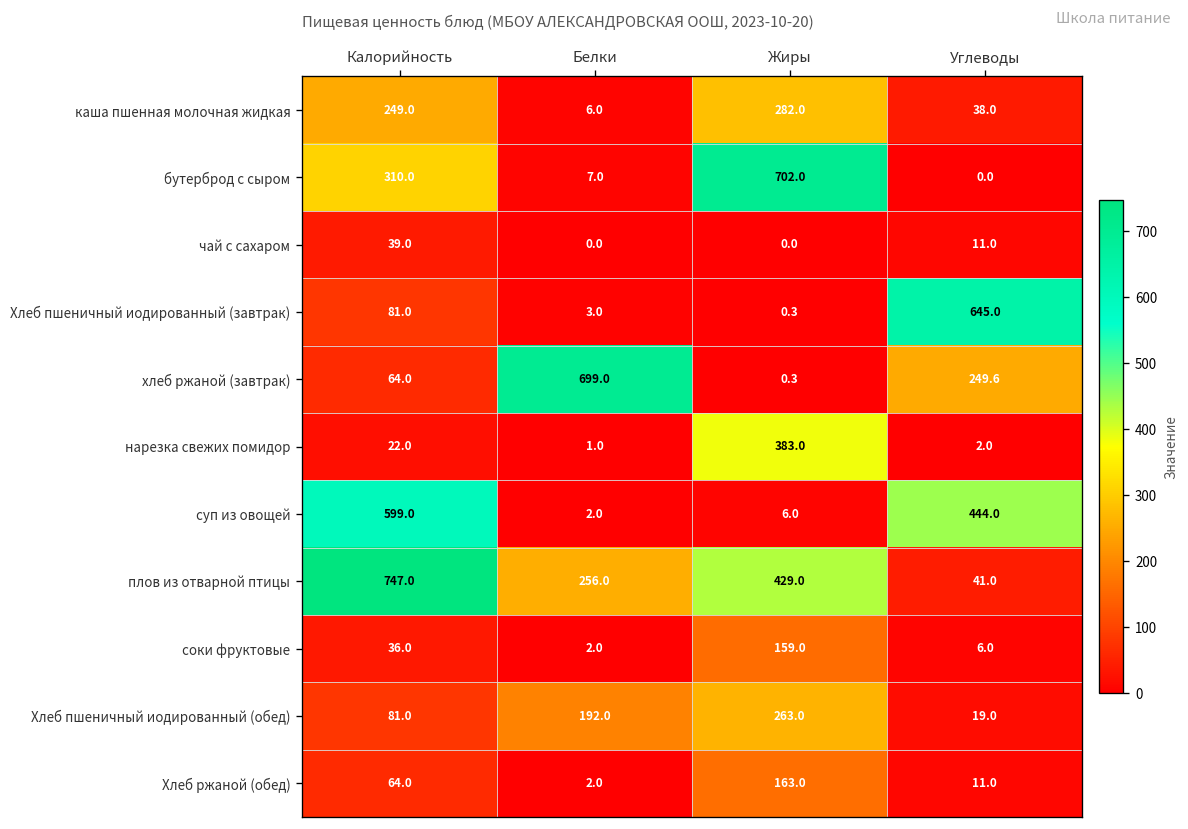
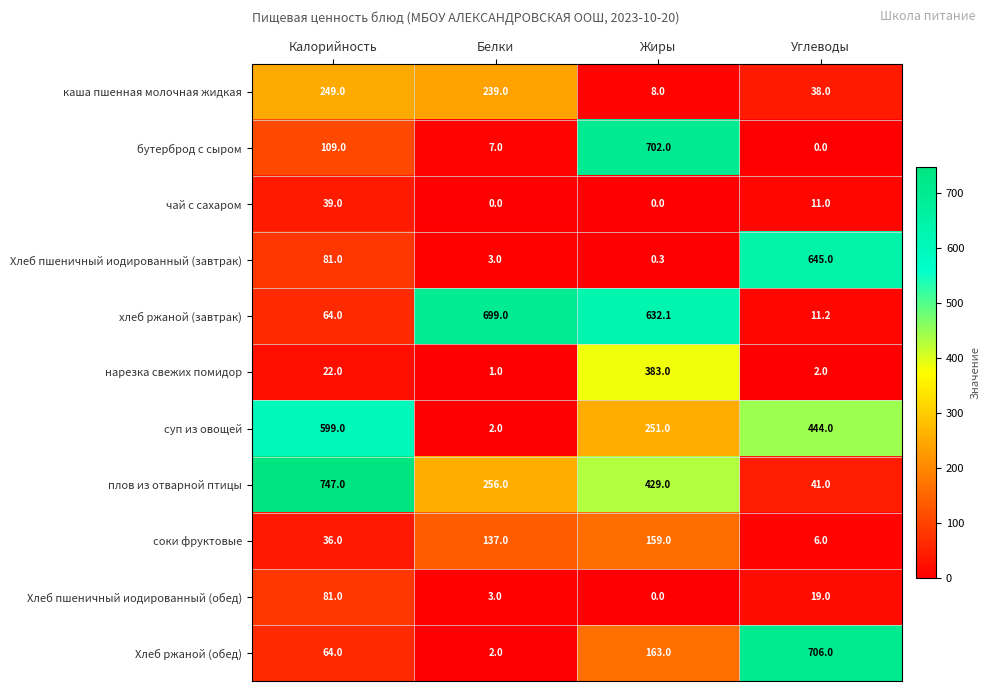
каша пшенная молочная жидкая, Белки: 6.0 -> 239.0
каша пшенная молочная жидкая, Жиры: 282.0 -> 8.0
бутерброд с сыром, Калорийность: 310.0 -> 109.0
хлеб ржаной (завтрак), Жиры: 0.3 -> 632.1
хлеб ржаной (завтрак), Углеводы: 249.6 -> 11.2
суп из овощей, Жиры: 6.0 -> 251.0
соки фруктовые, Белки: 2.0 -> 137.0
Хлеб пшеничный иодированный (обед), Белки: 192.0 -> 3.0
Хлеб пшеничный иодированный (обед), Жиры: 263.0 -> 0.0
Хлеб ржаной (обед), Углеводы: 11.0 -> 706.0
